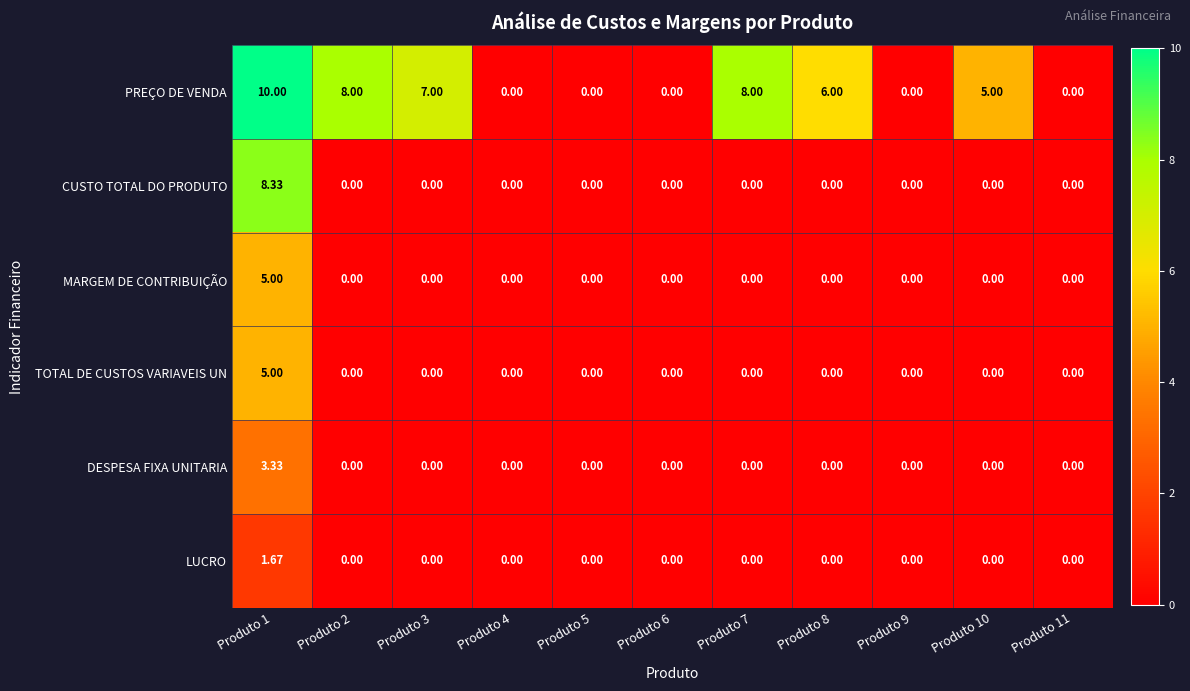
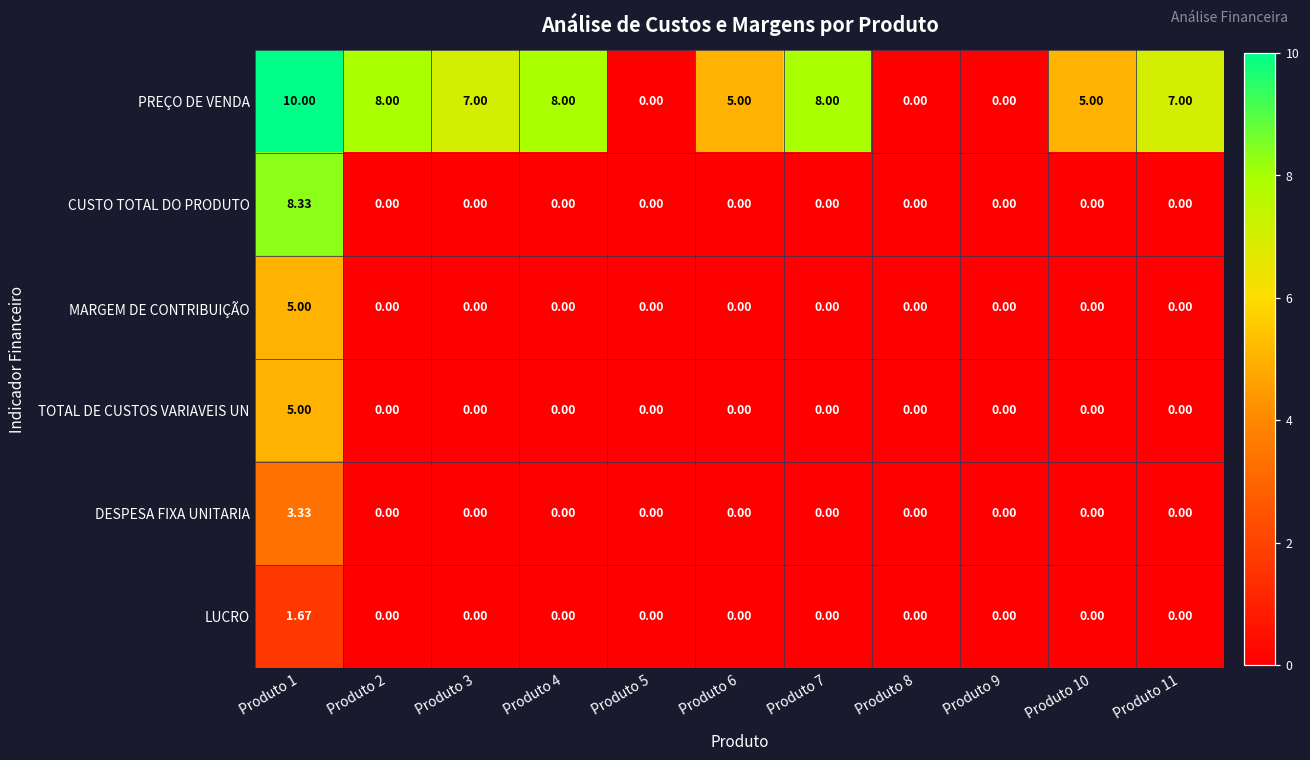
PREÇO DE VENDA, Produto 4: 0.00 -> 8.00
PREÇO DE VENDA, Produto 6: 0.00 -> 5.00
PREÇO DE VENDA, Produto 8: 6.00 -> 0.00
PREÇO DE VENDA, Produto 11: 0.00 -> 7.00
